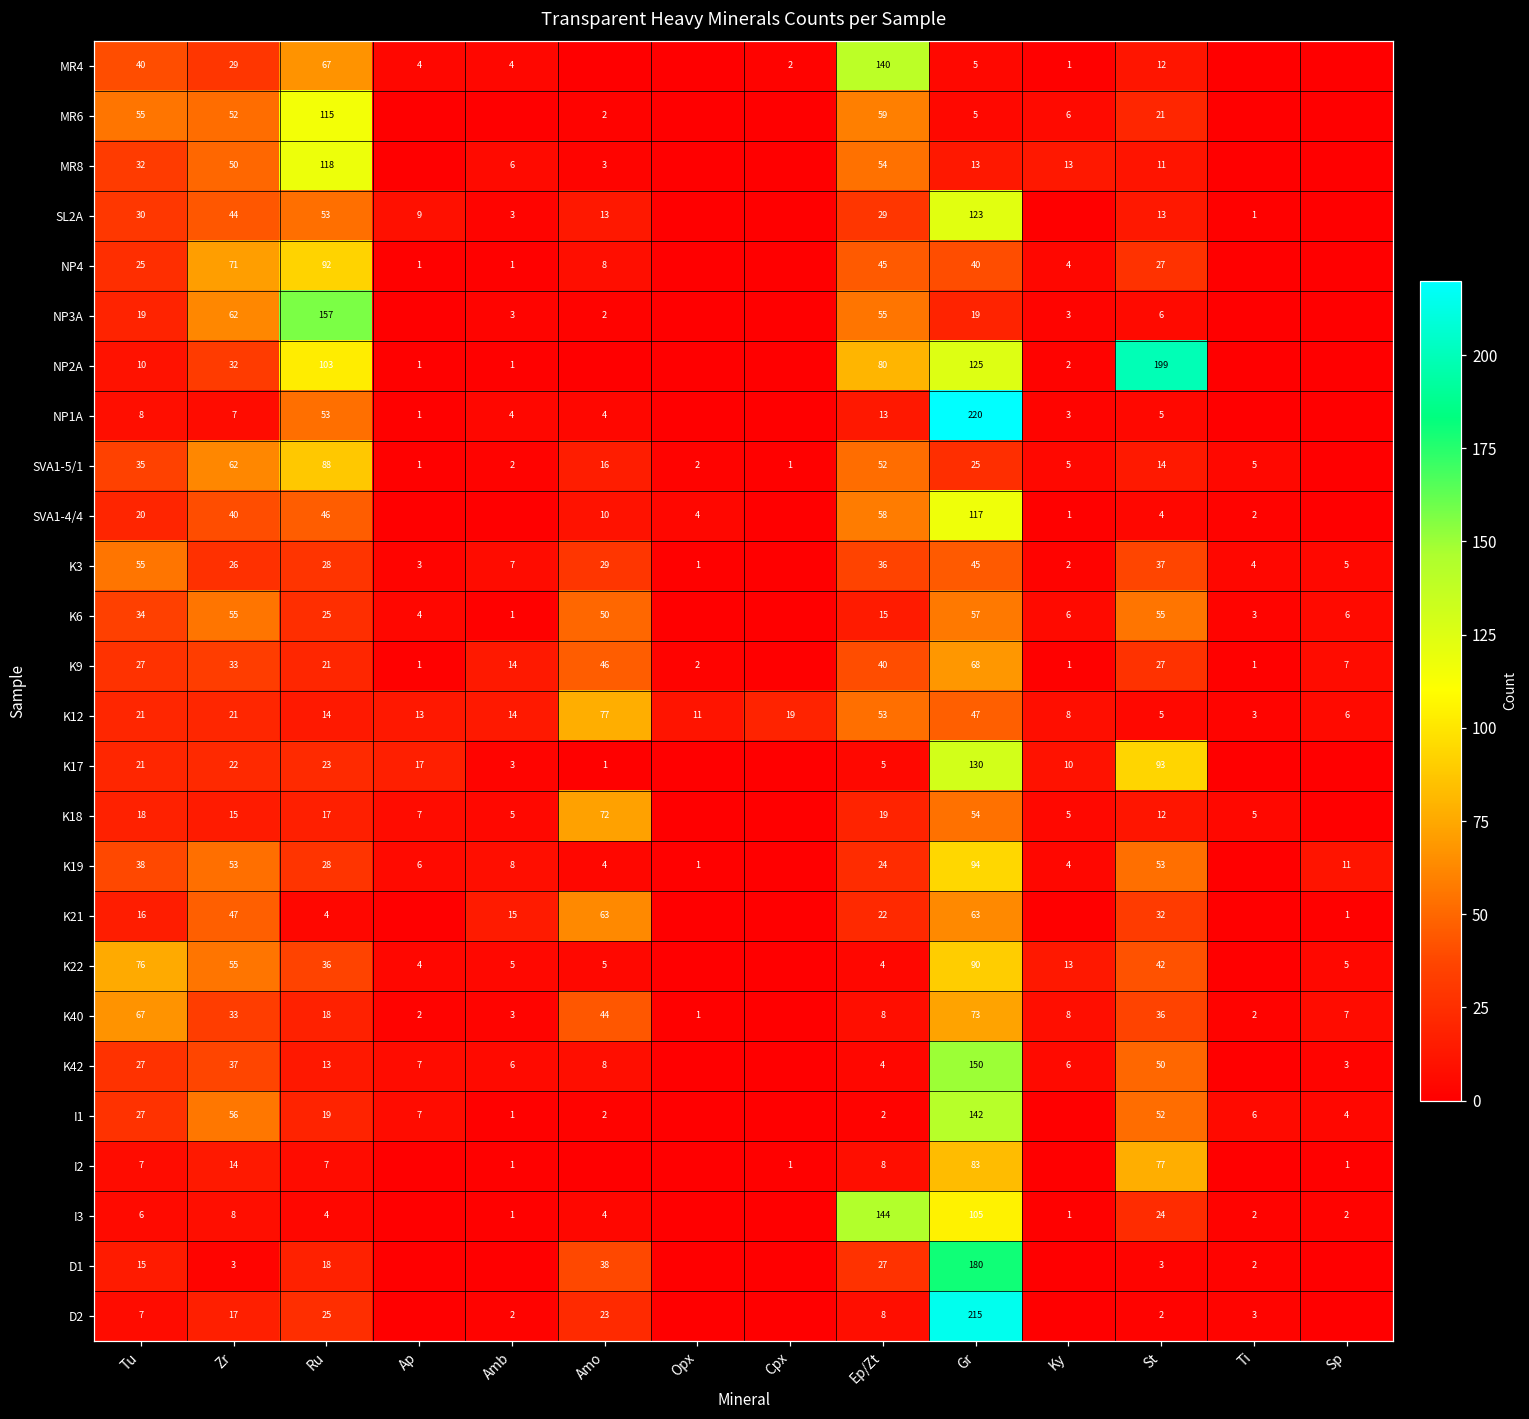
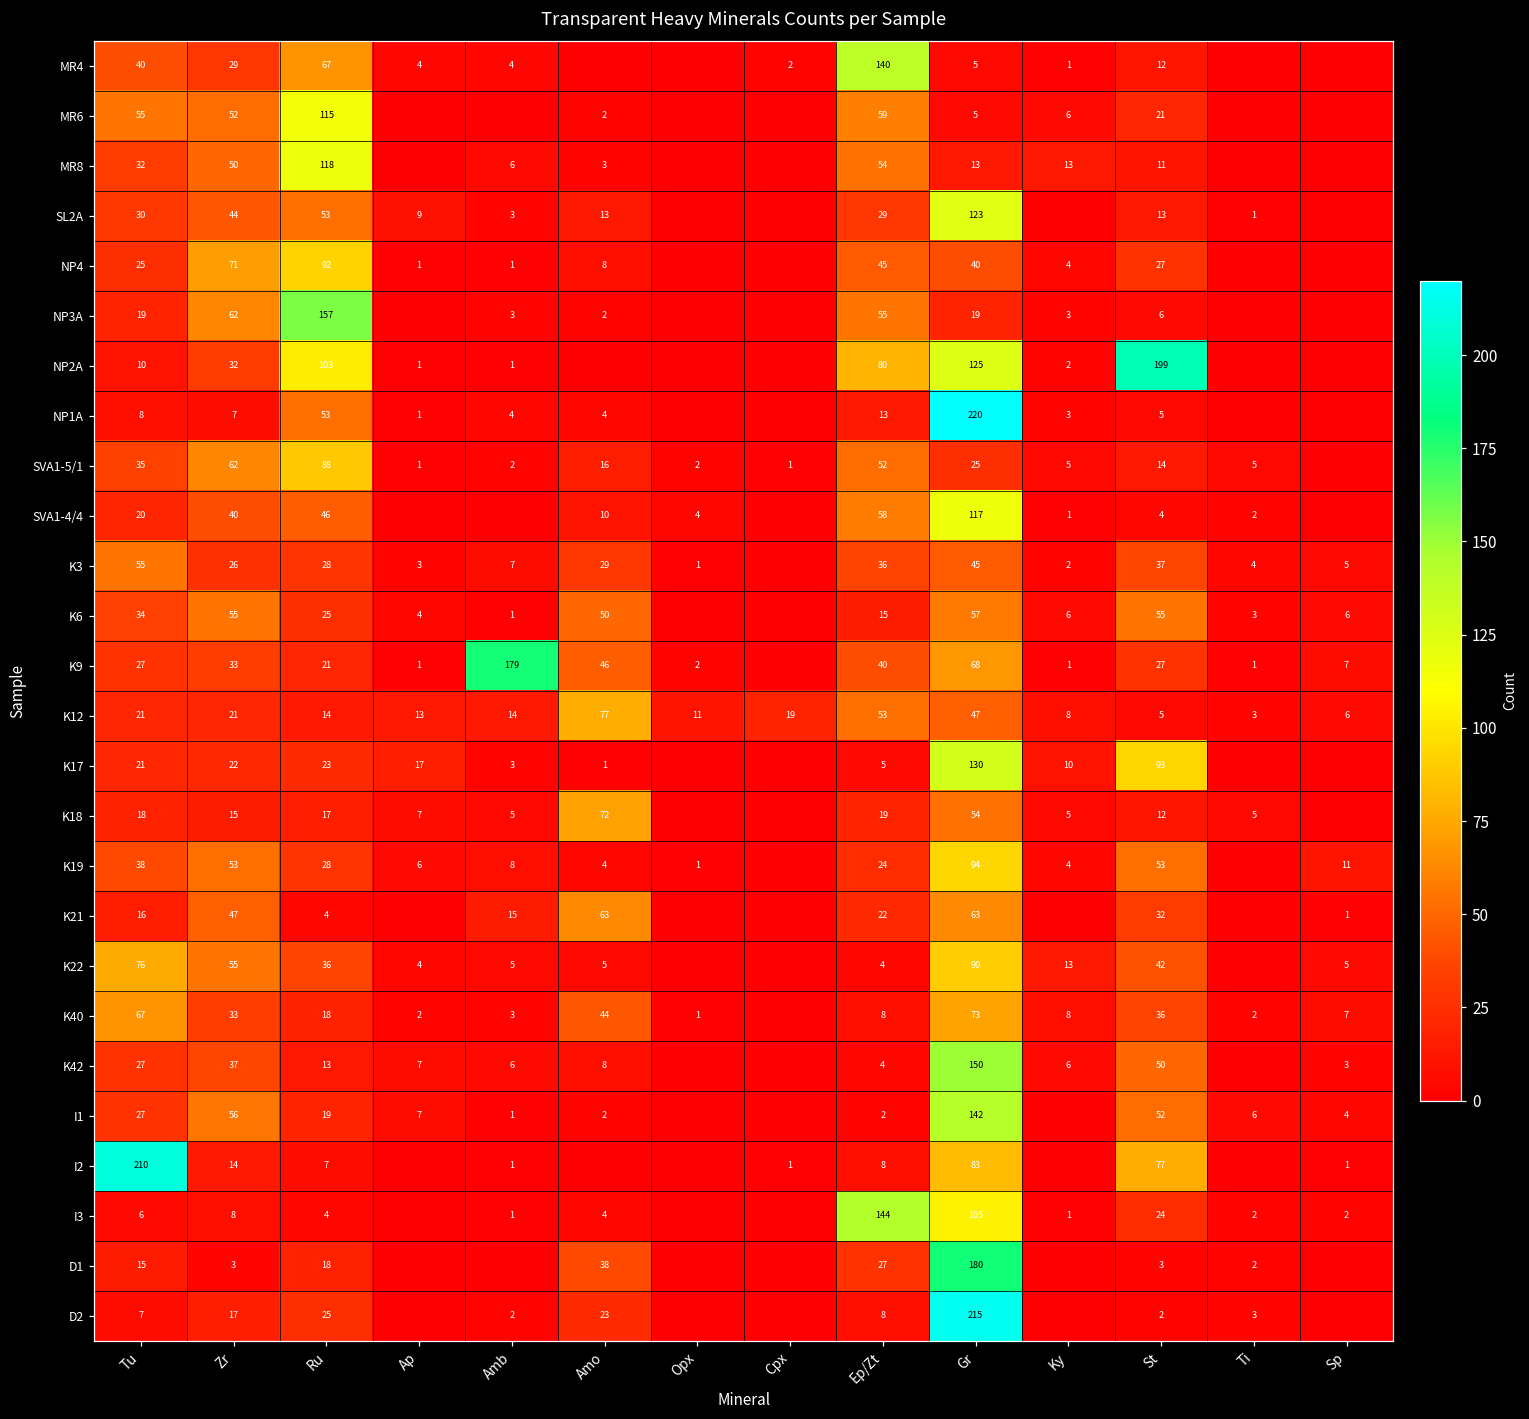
K9, Amb: 14 -> 179
I2, Tu: 7 -> 210
